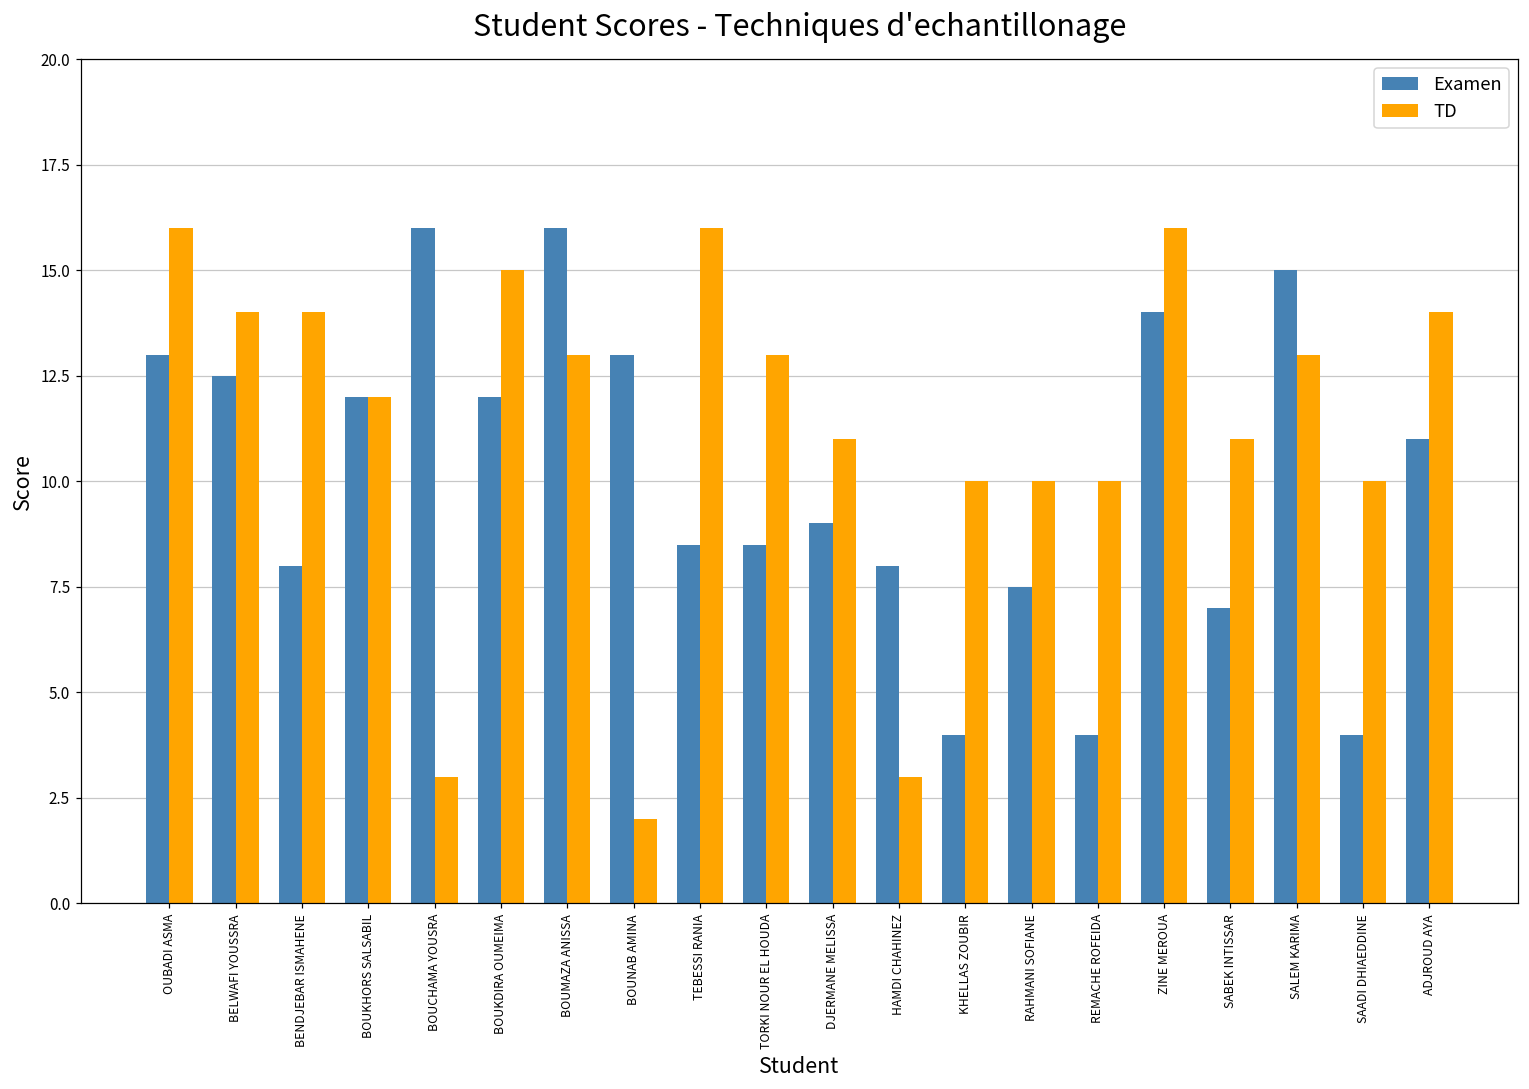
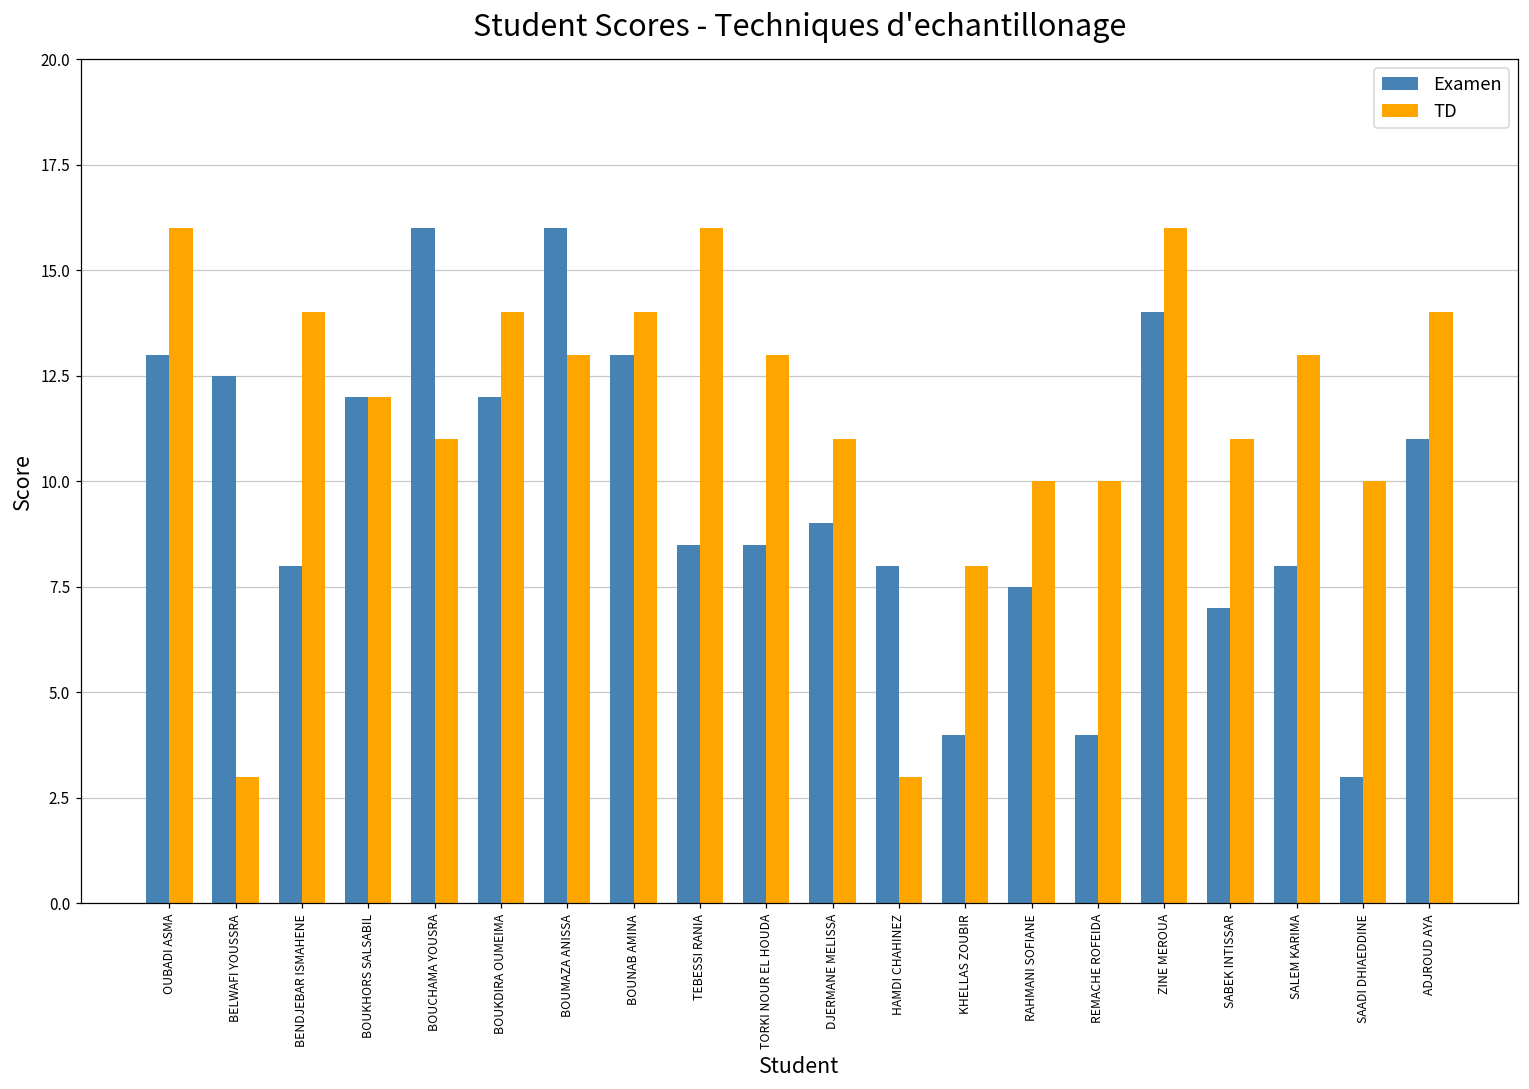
TD, BELWAFI YOUSSRA: 14 -> 3
TD, BOUCHAMA YOUSRA: 3 -> 11
TD, BOUKDIRA OUMEIMA: 15 -> 14
TD, BOUNAB AMINA: 2 -> 14
TD, KHELLAS ZOUBIR: 10 -> 8
Examen, SALEM KARIMA: 15 -> 8
Examen, SAADI DHIAEDDINE: 4 -> 3
